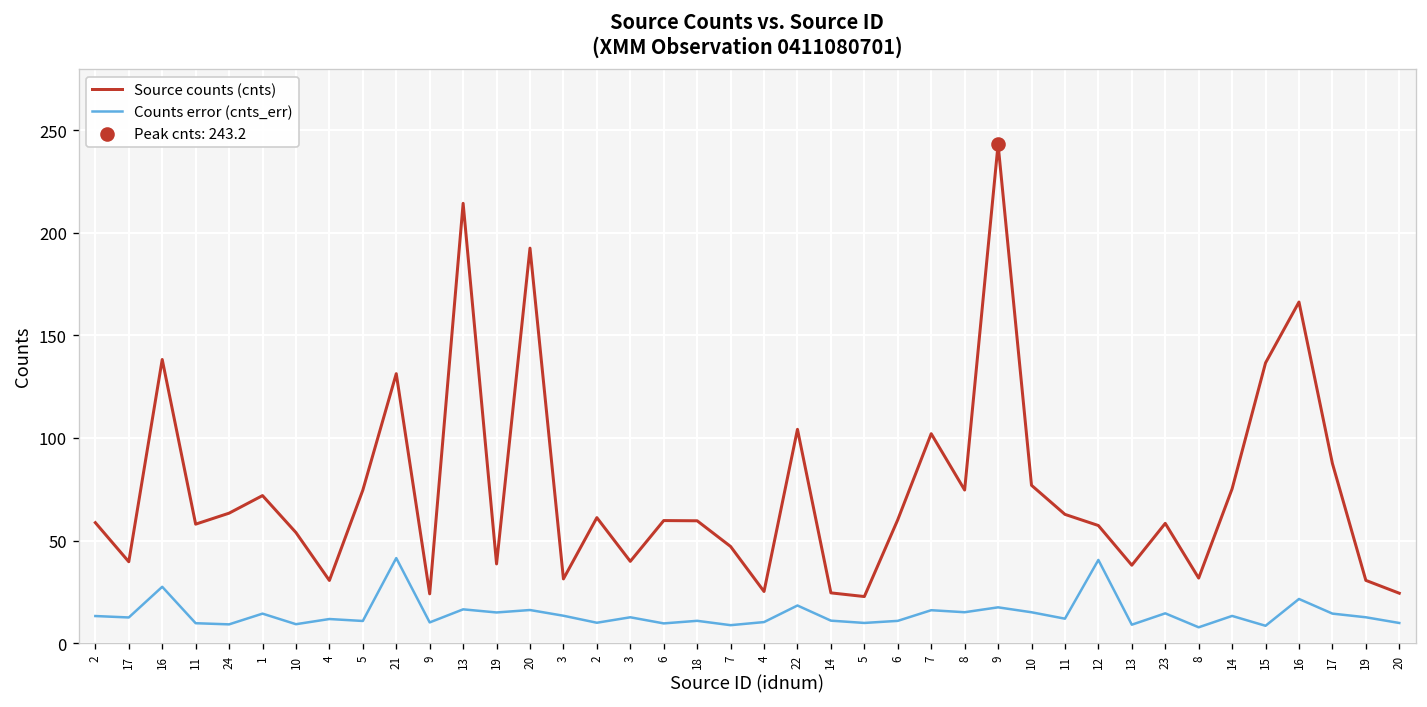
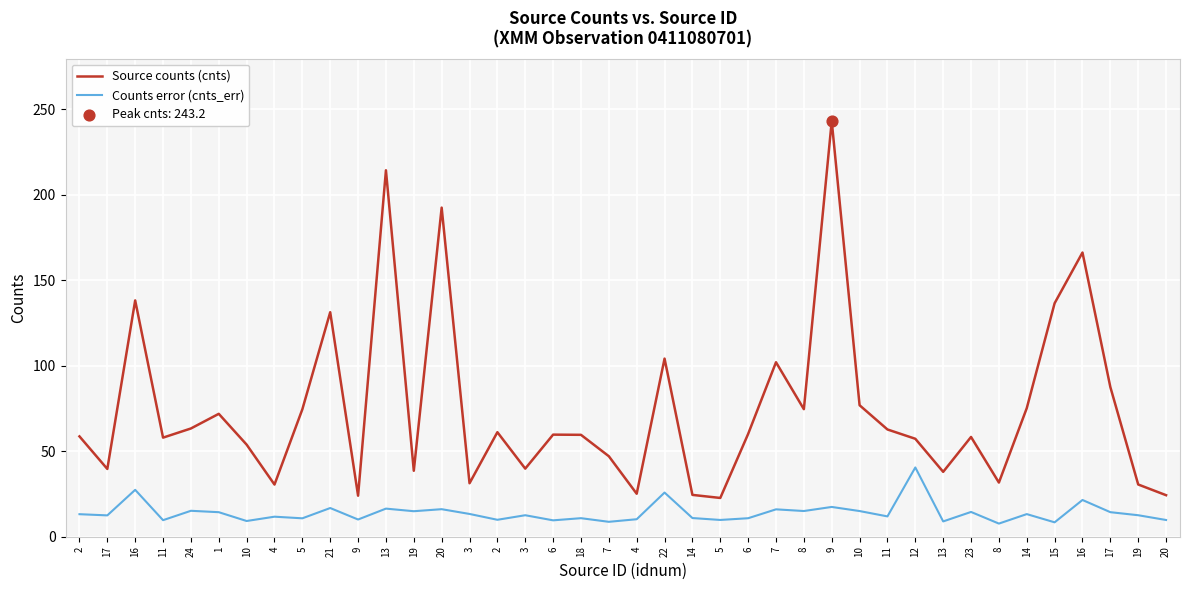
Counts error (cnts_err), 24: 9 -> 15
Counts error (cnts_err), 21: 41 -> 17
Counts error (cnts_err), 22: 18 -> 26
